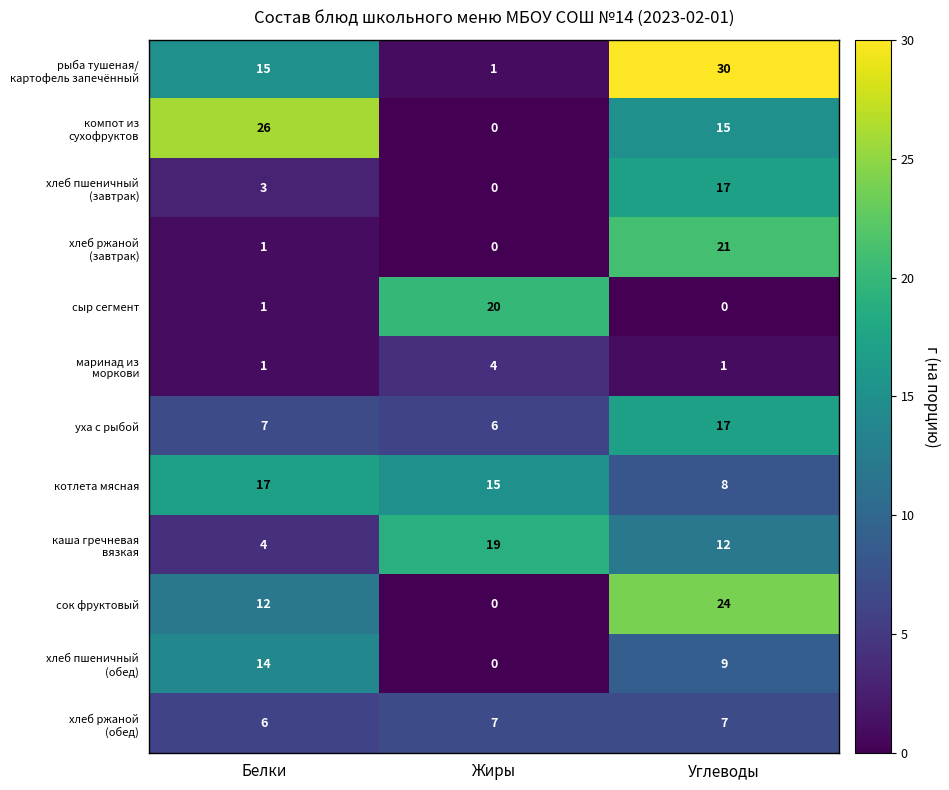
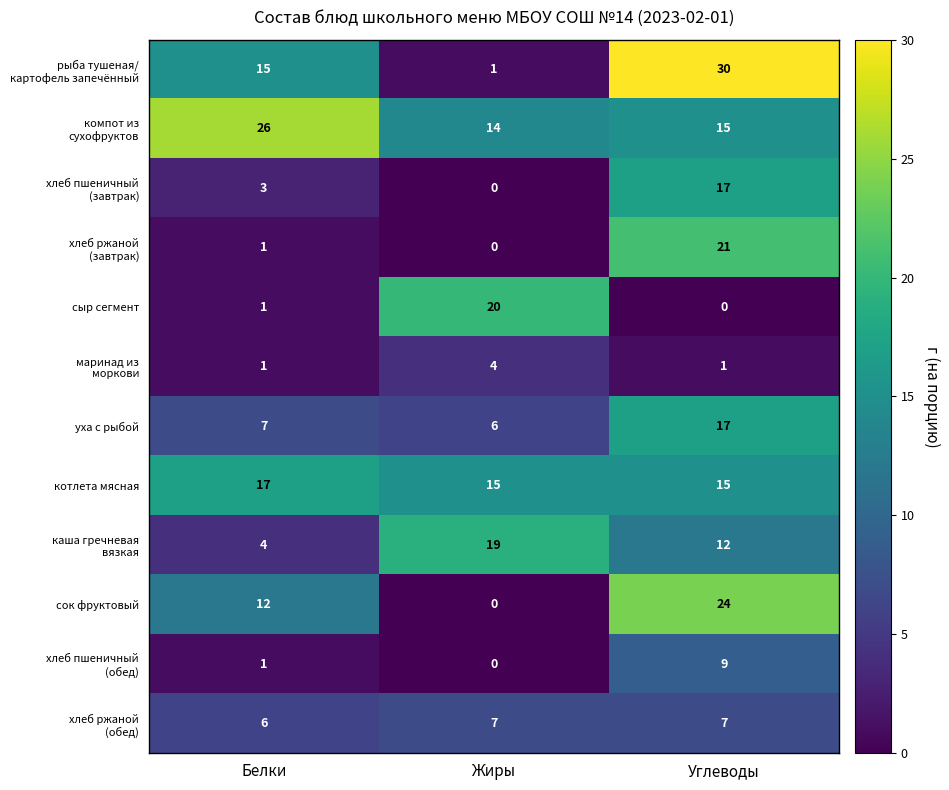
компот из сухофруктов, Жиры: 0 -> 14
котлета мясная, Углеводы: 8 -> 15
хлеб пшеничный (обед), Белки: 14 -> 1
